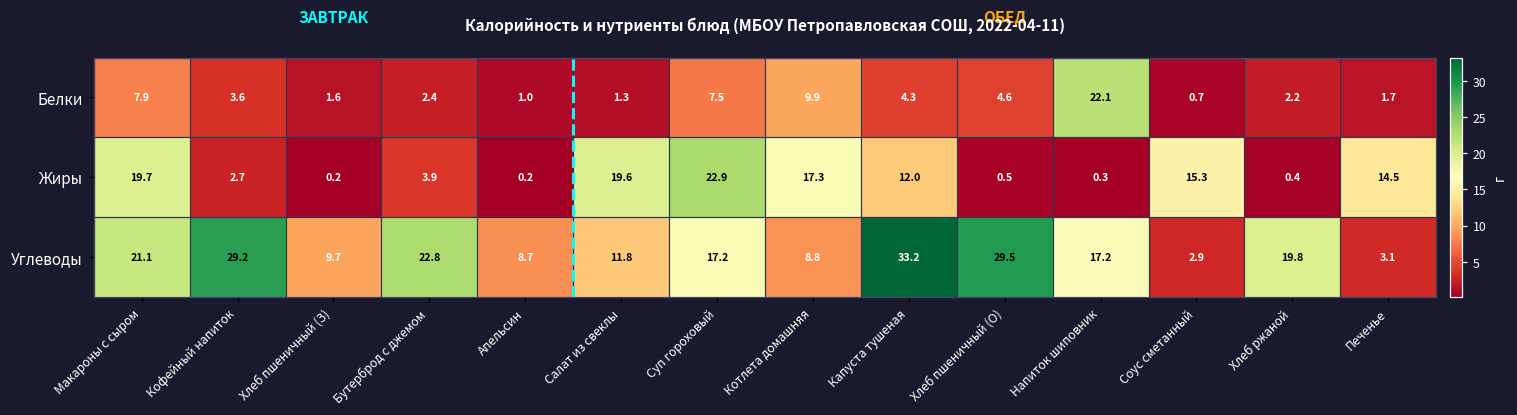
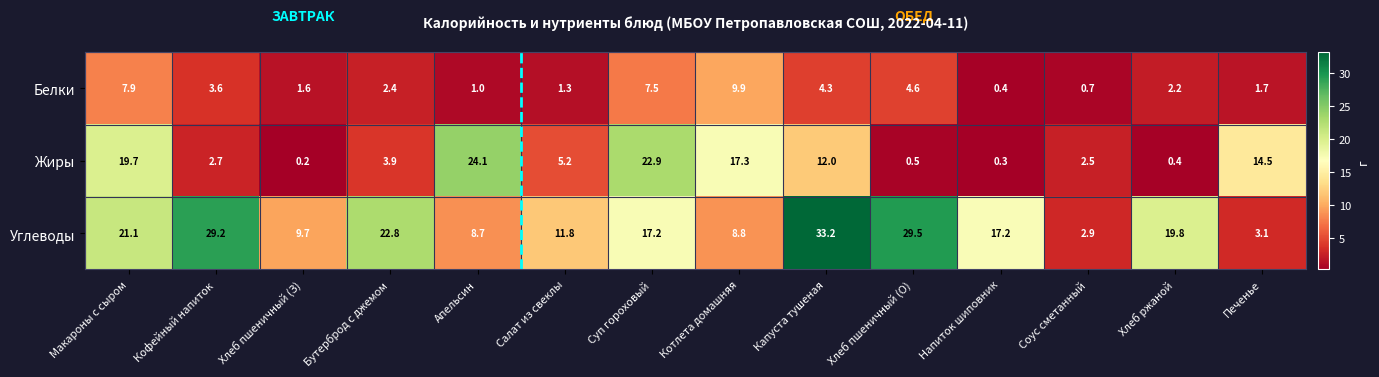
Белки, Напиток шиповник: 22.1 -> 0.4
Жиры, Апельсин: 0.2 -> 24.1
Жиры, Салат из свеклы: 19.6 -> 5.2
Жиры, Соус сметанный: 15.3 -> 2.5
